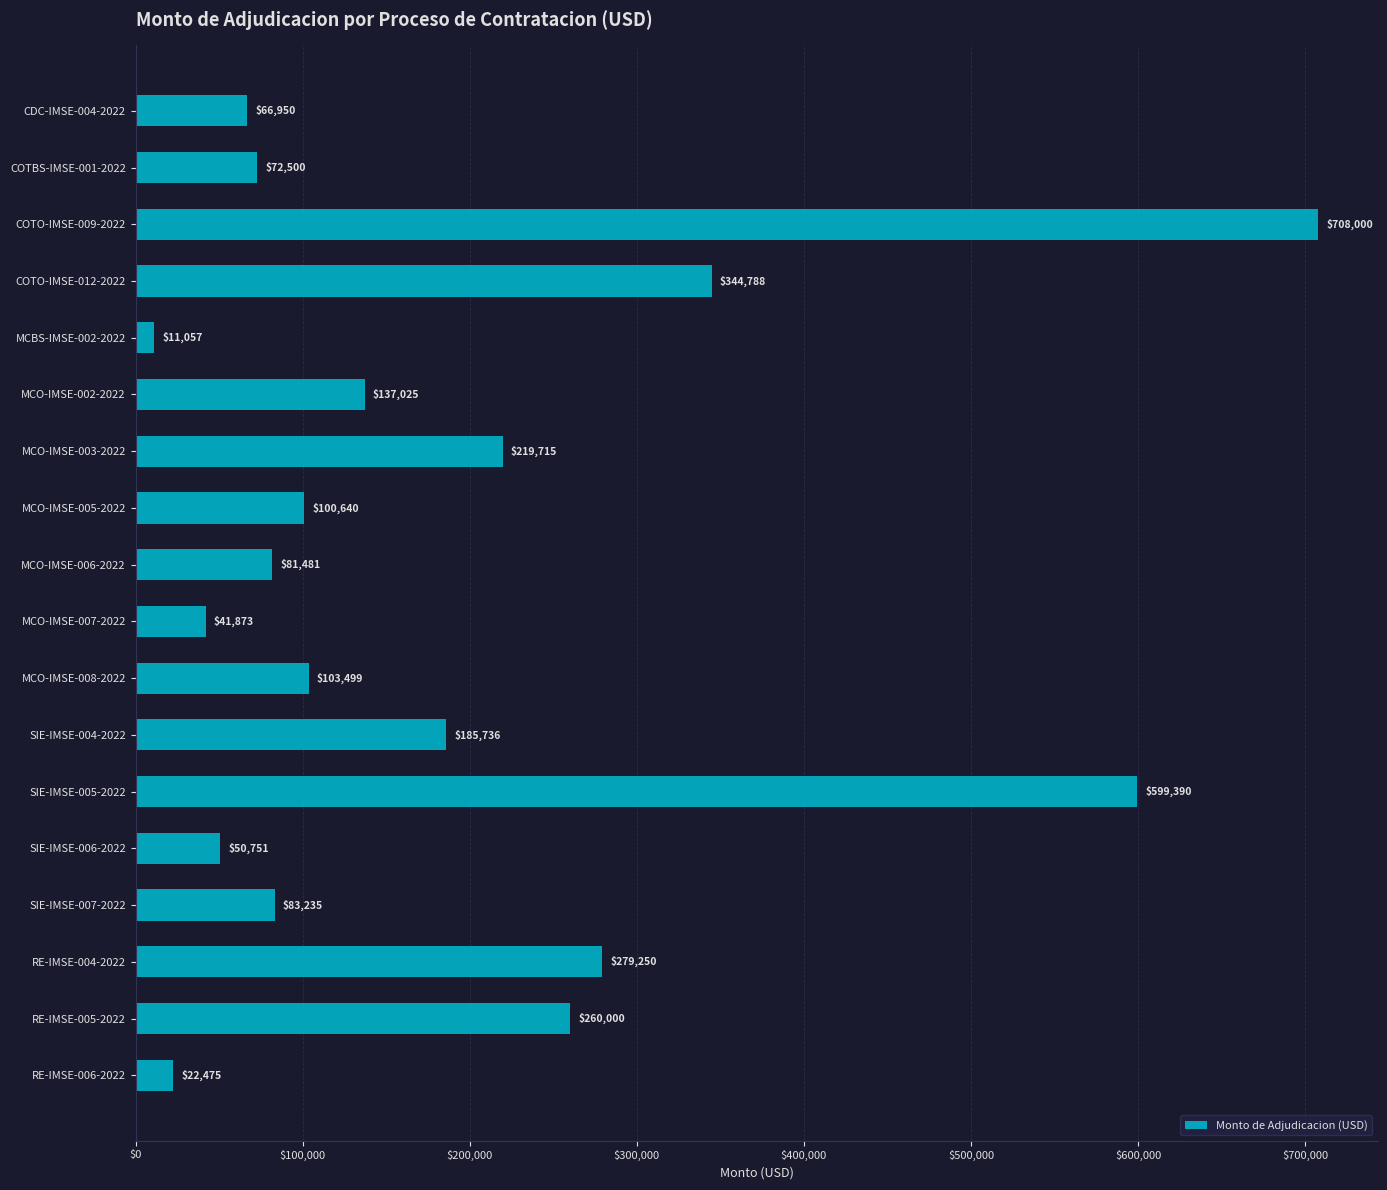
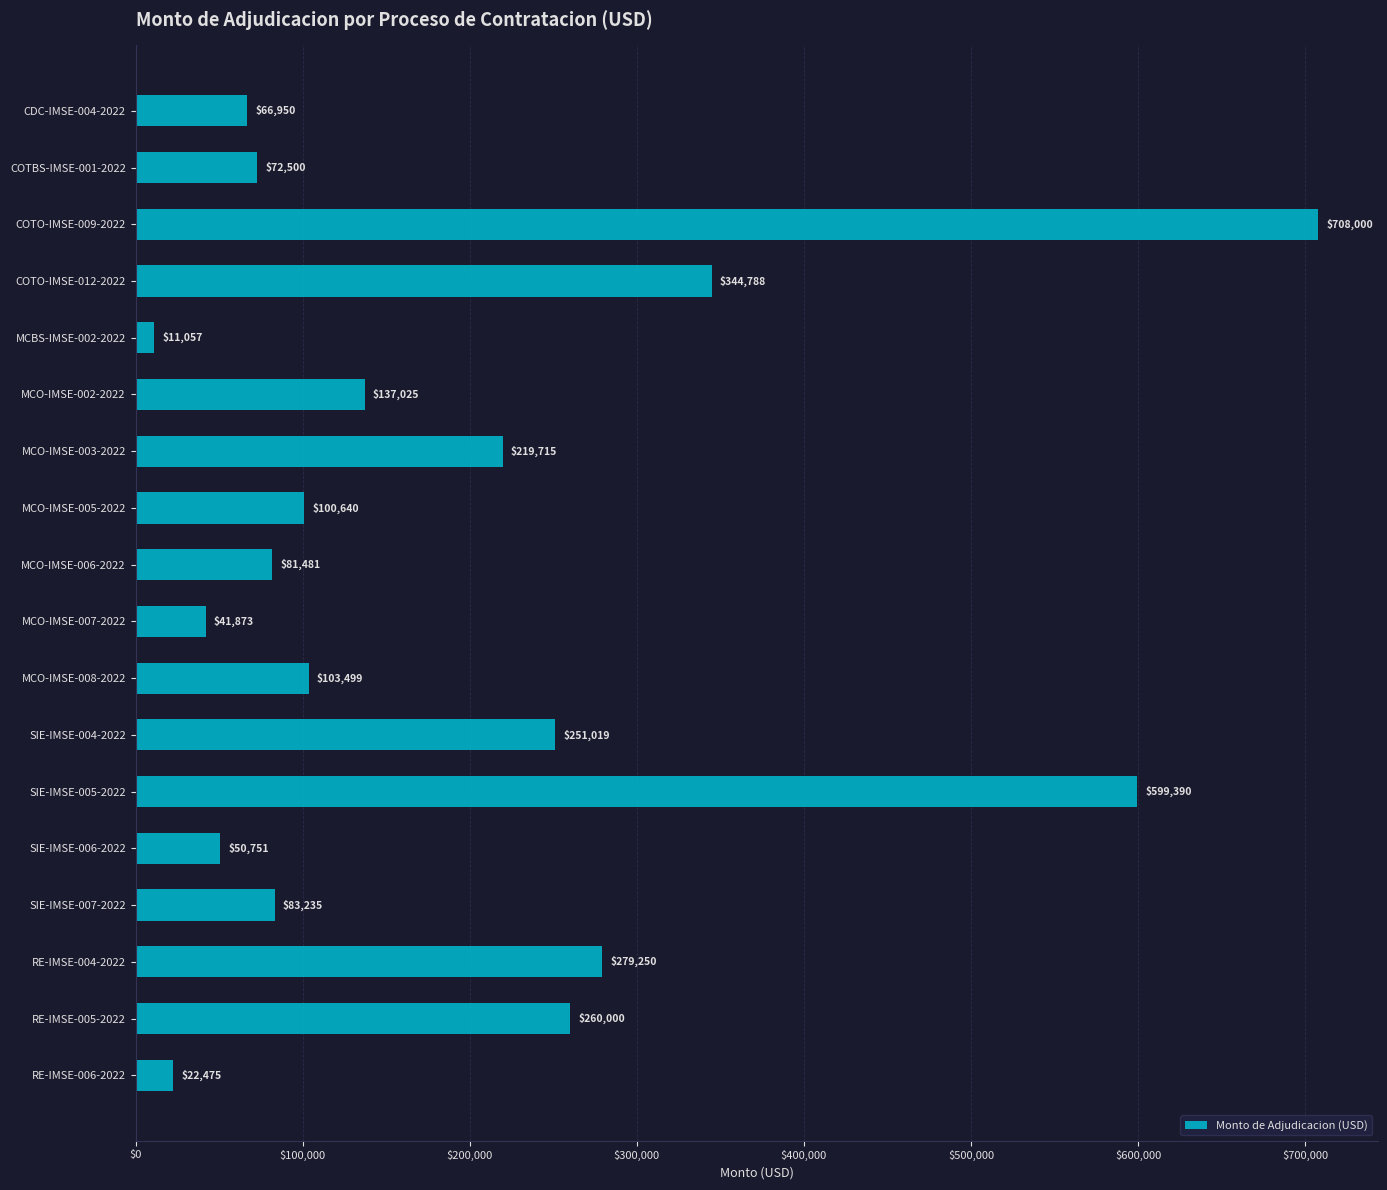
SIE-IMSE-004-2022: $185,736 -> $251,019
